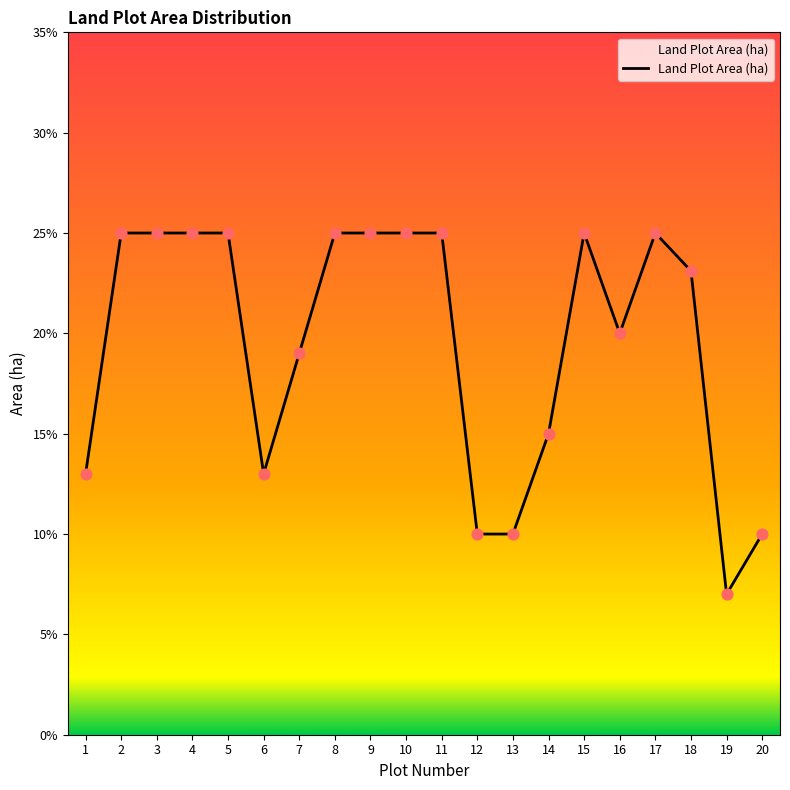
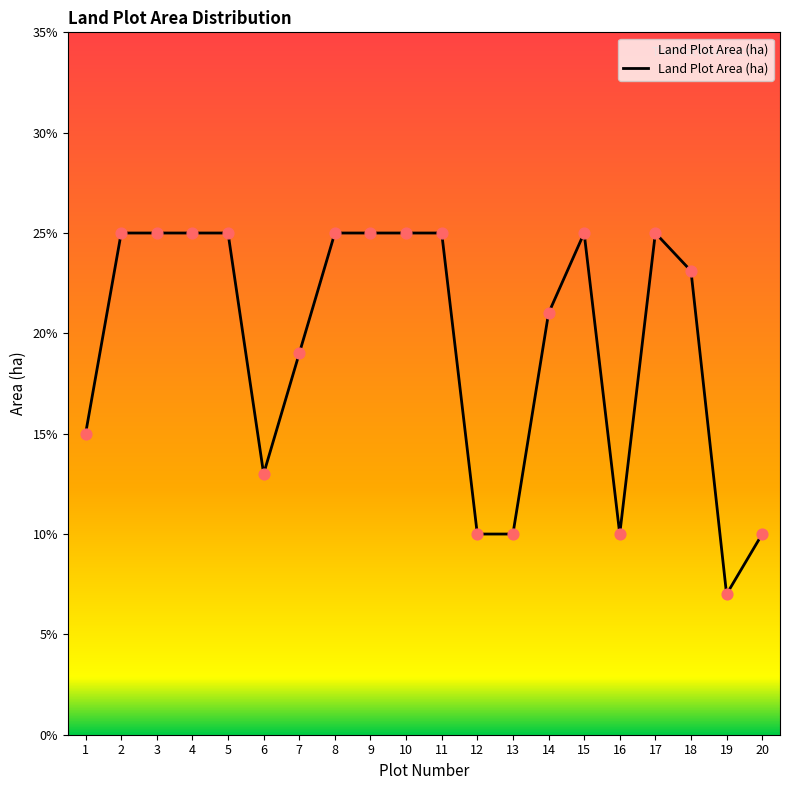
1: 13.0% -> 15.0%
14: 15.0% -> 21.0%
16: 20.0% -> 10.0%
